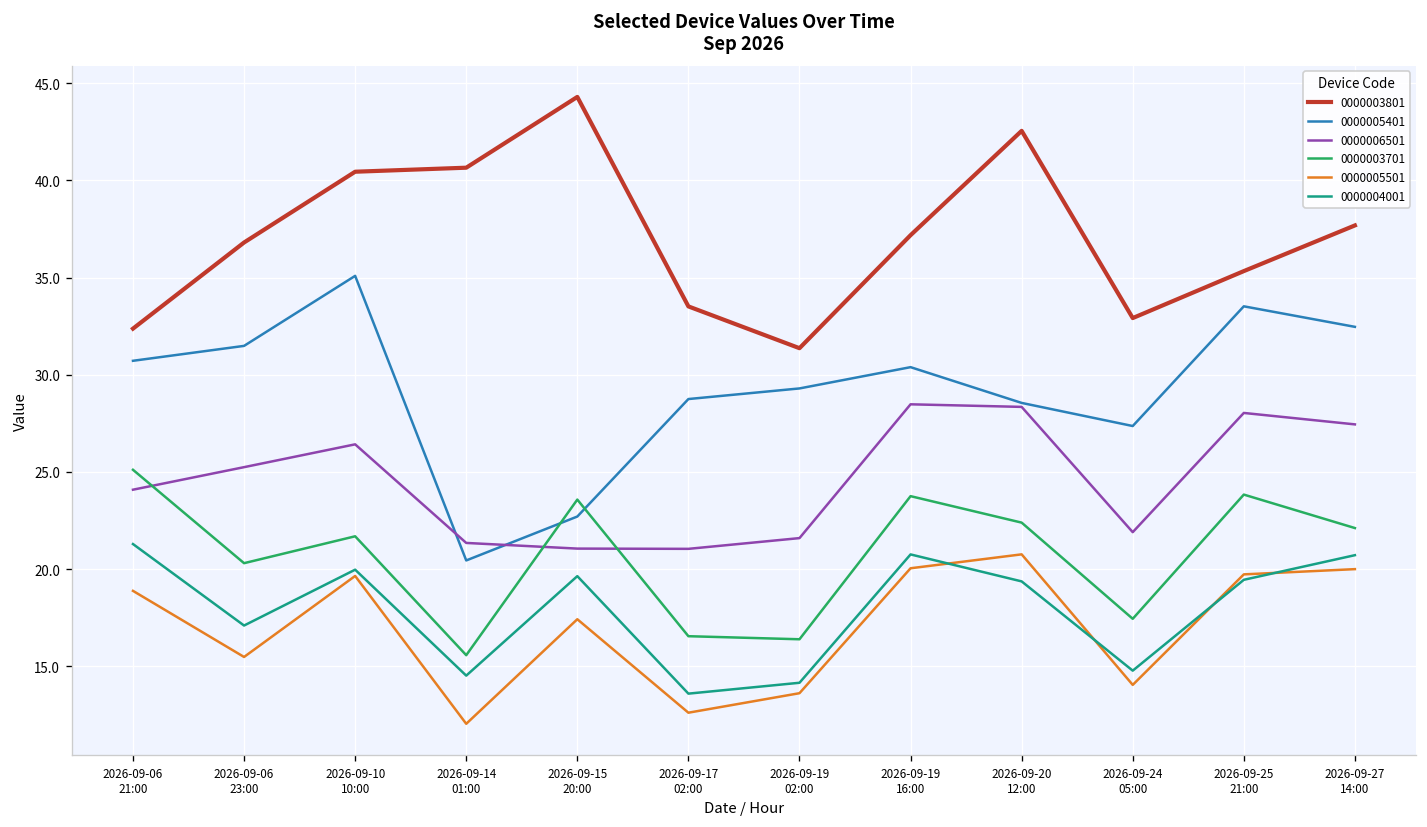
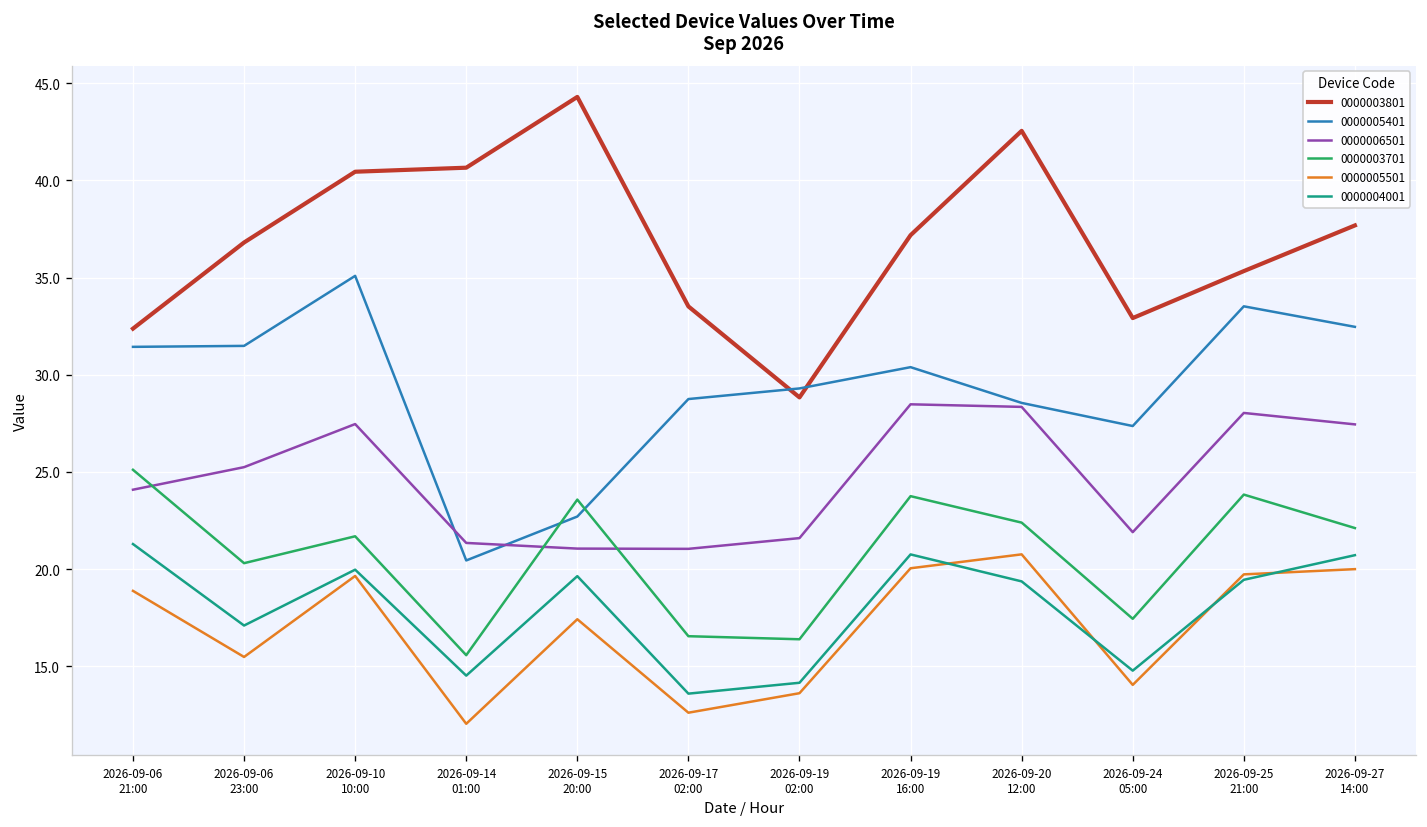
0000005401, 2026-09-06 21:00: 30.7 -> 31.4
0000006501, 2026-09-10 10:00: 26.4 -> 27.5
0000003801, 2026-09-19 02:00: 31.4 -> 28.8
